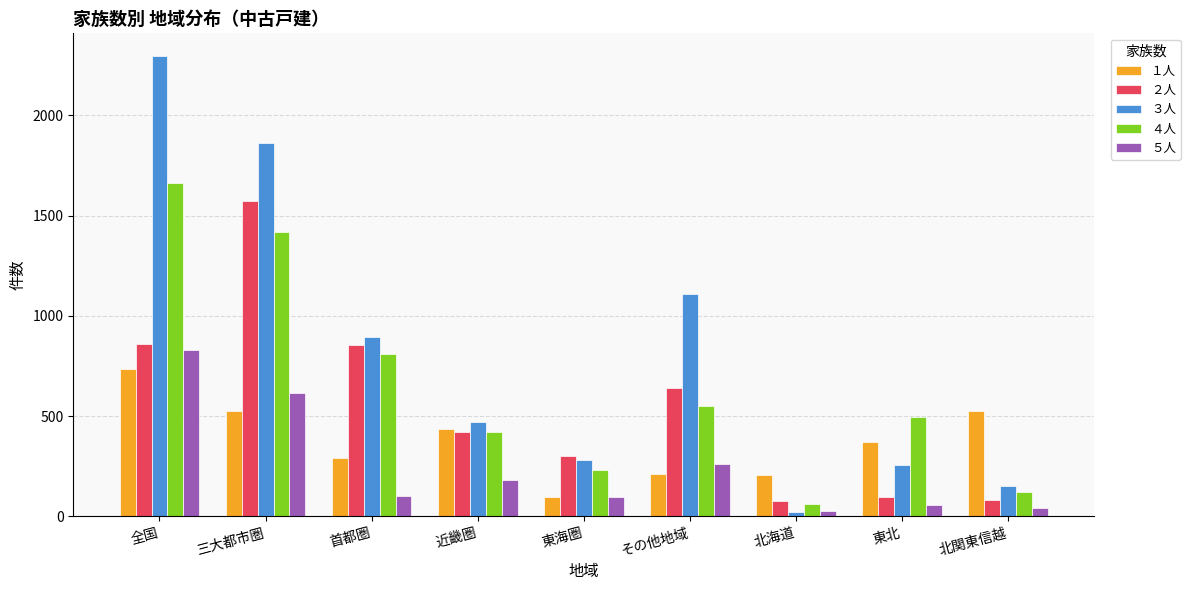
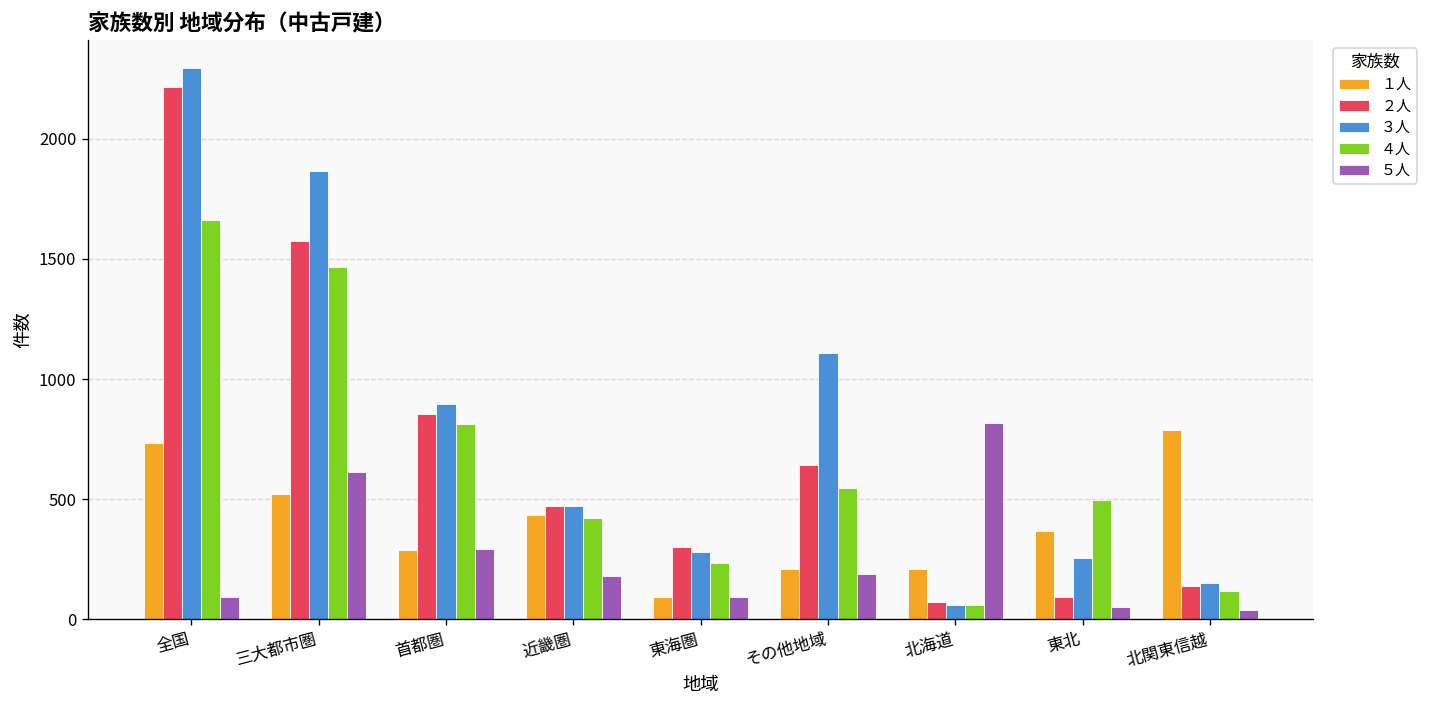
２人, 全国: 860 -> 2210
５人, 全国: 830 -> 90
４人, 三大都市圏: 1420 -> 1460
５人, 首都圏: 100 -> 290
２人, 近畿圏: 420 -> 470
５人, その他地域: 260 -> 190
３人, 北海道: 20 -> 60
５人, 北海道: 20 -> 820
１人, 北関東信越: 530 -> 790
２人, 北関東信越: 80 -> 140
